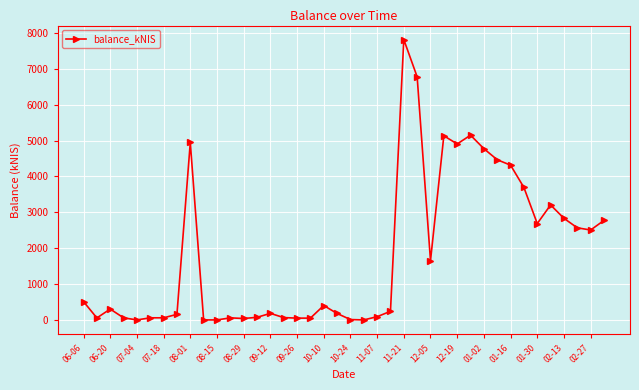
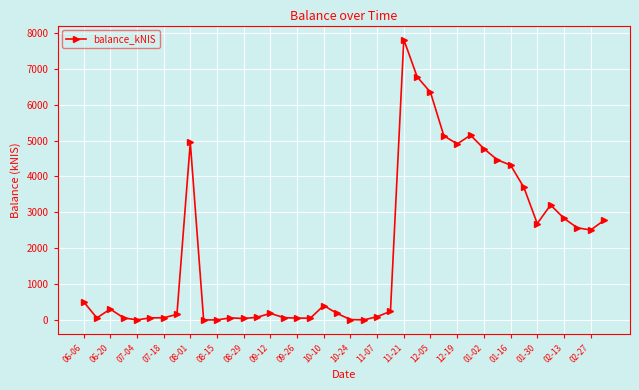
12-05: 1700 -> 6300
